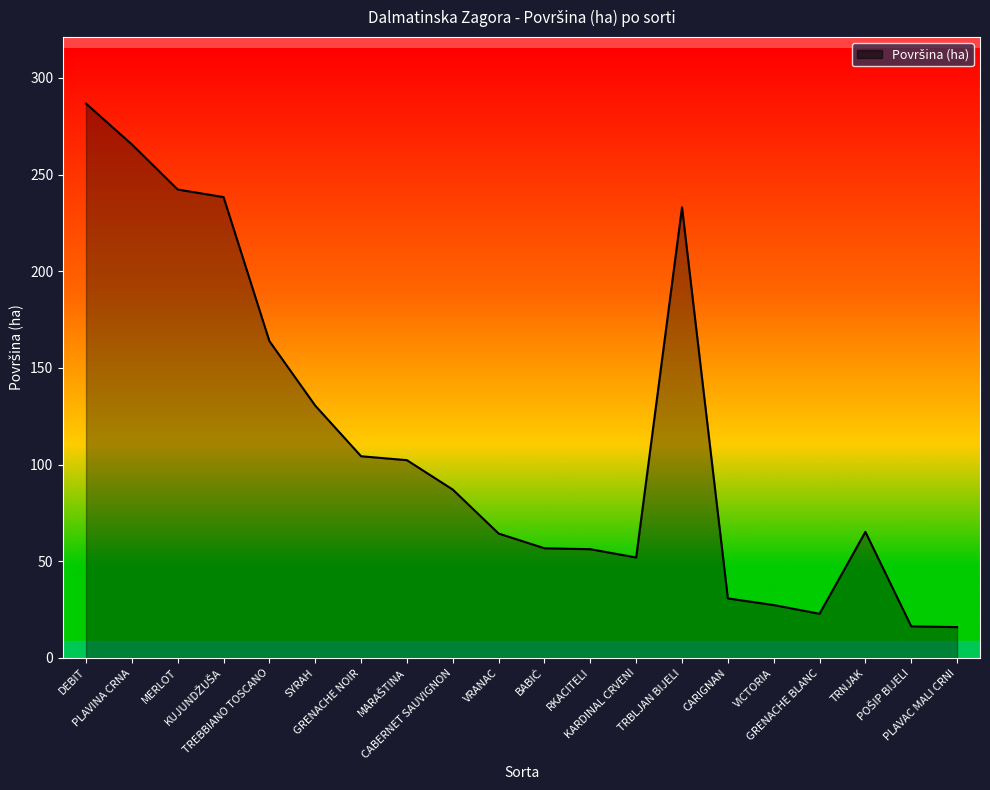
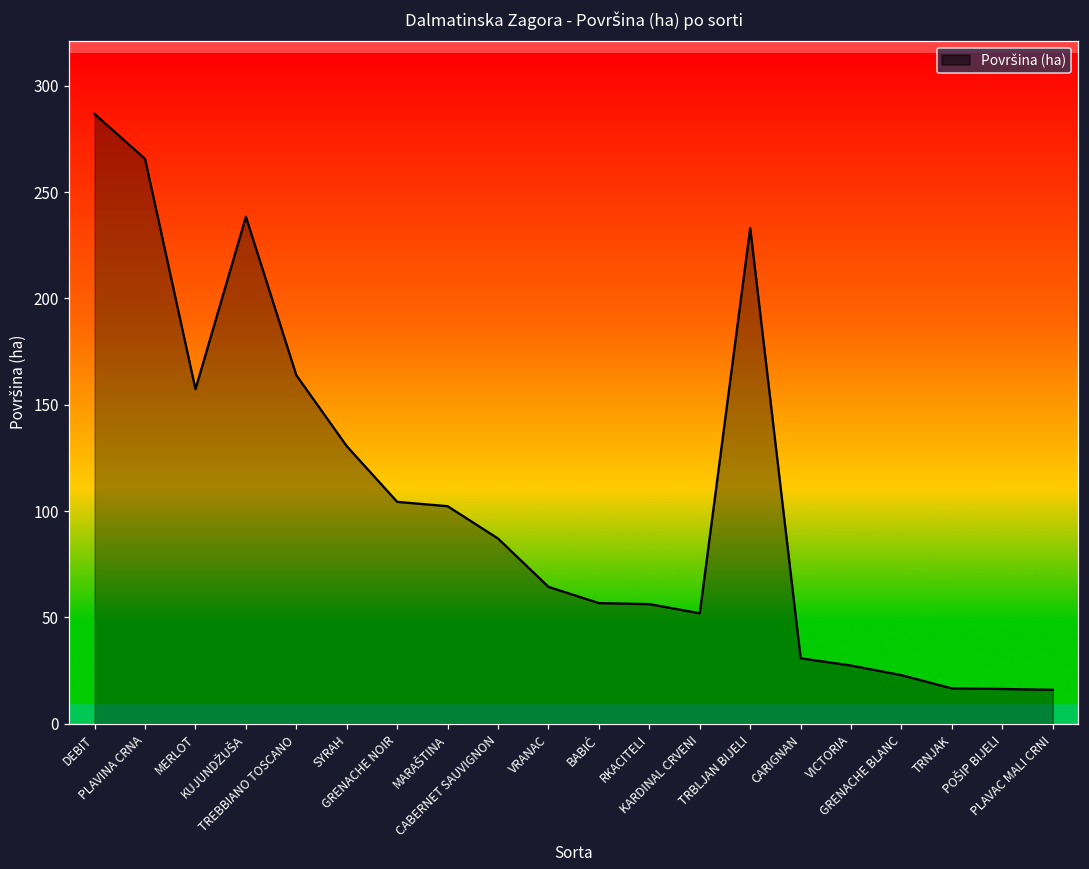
MERLOT: 242 -> 157
TRNJAK: 65 -> 17
